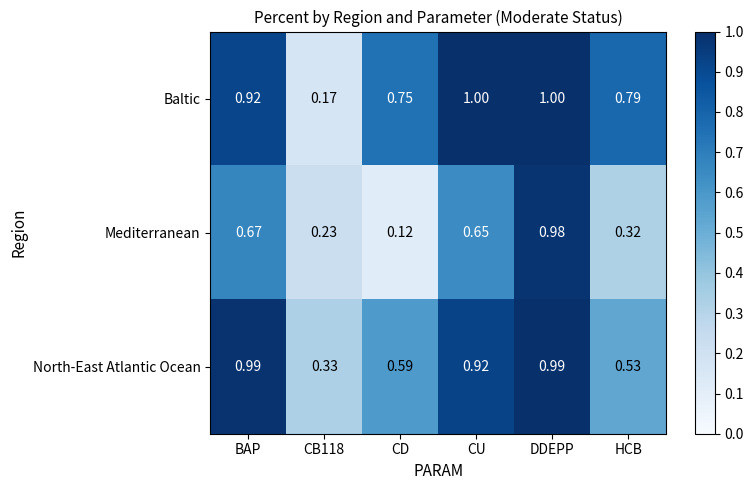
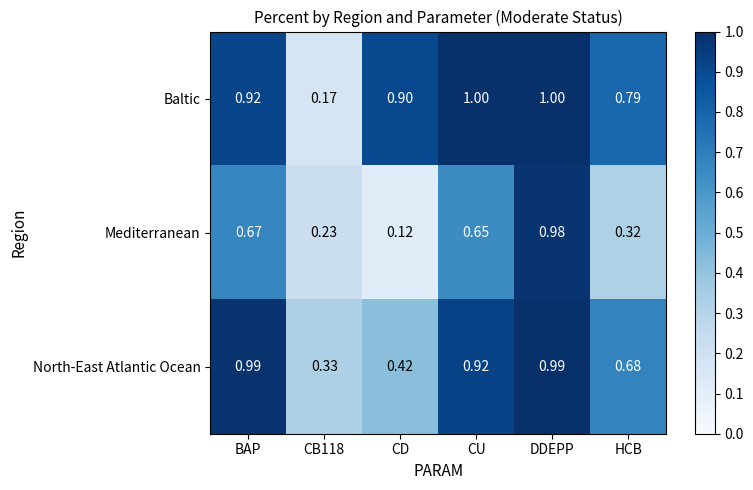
Baltic, CD: 0.75 -> 0.90
North-East Atlantic Ocean, CD: 0.59 -> 0.42
North-East Atlantic Ocean, HCB: 0.53 -> 0.68
